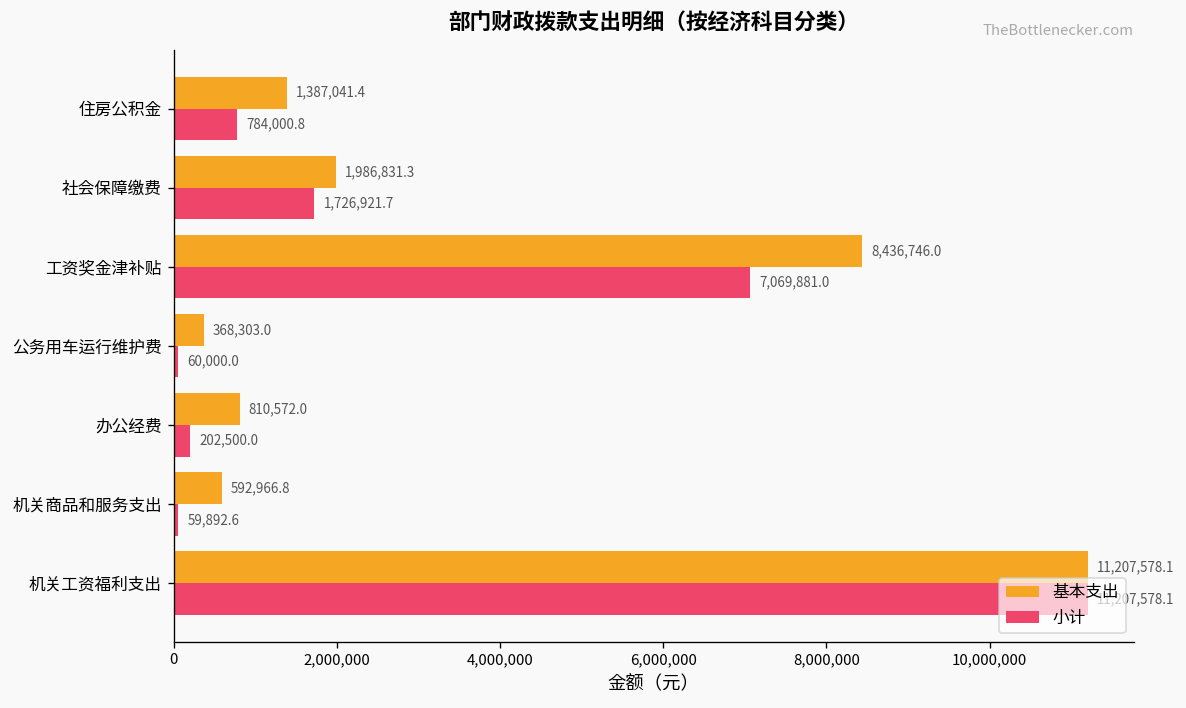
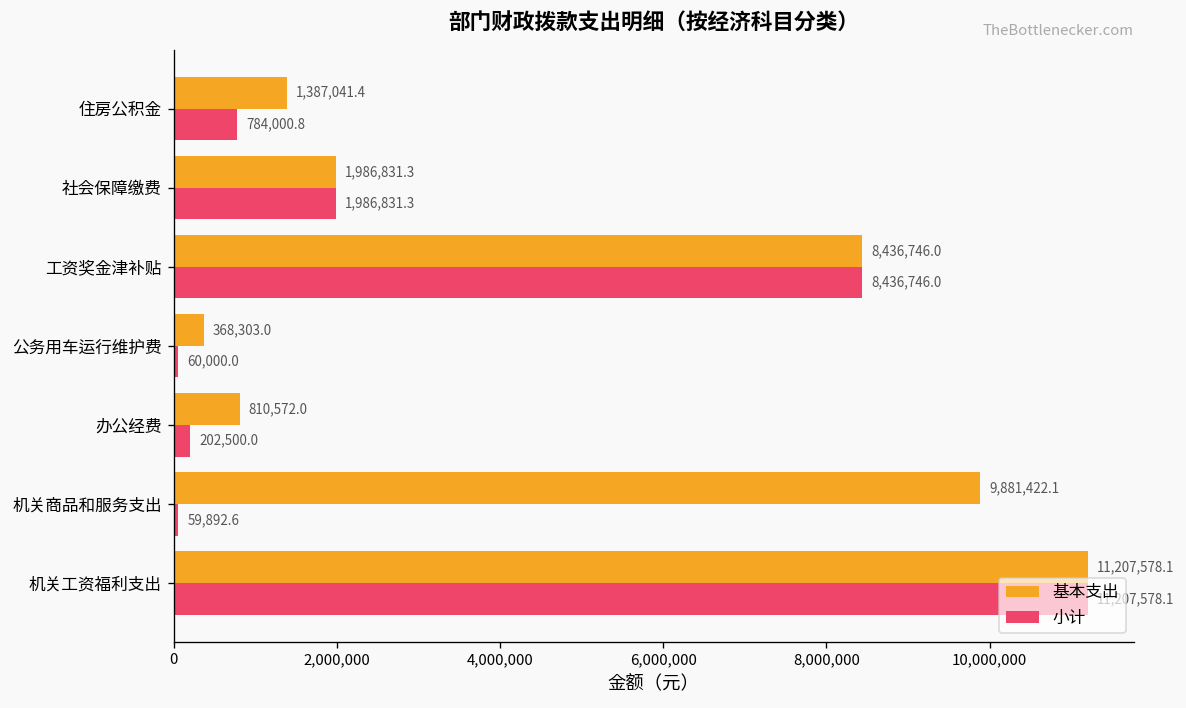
小计, 社会保障缴费: 1,726,921.7 -> 1,986,831.3
小计, 工资奖金津补贴: 7,069,881.0 -> 8,436,746.0
基本支出, 机关商品和服务支出: 592,966.8 -> 9,881,422.1
